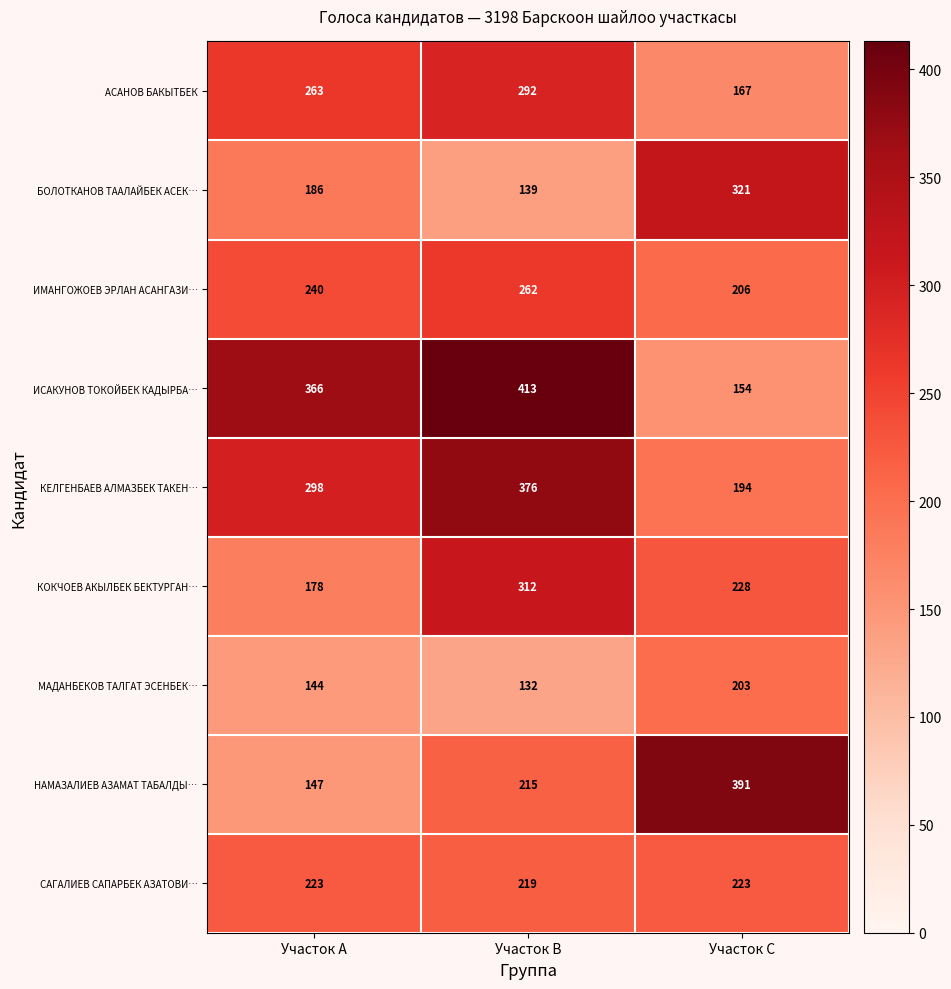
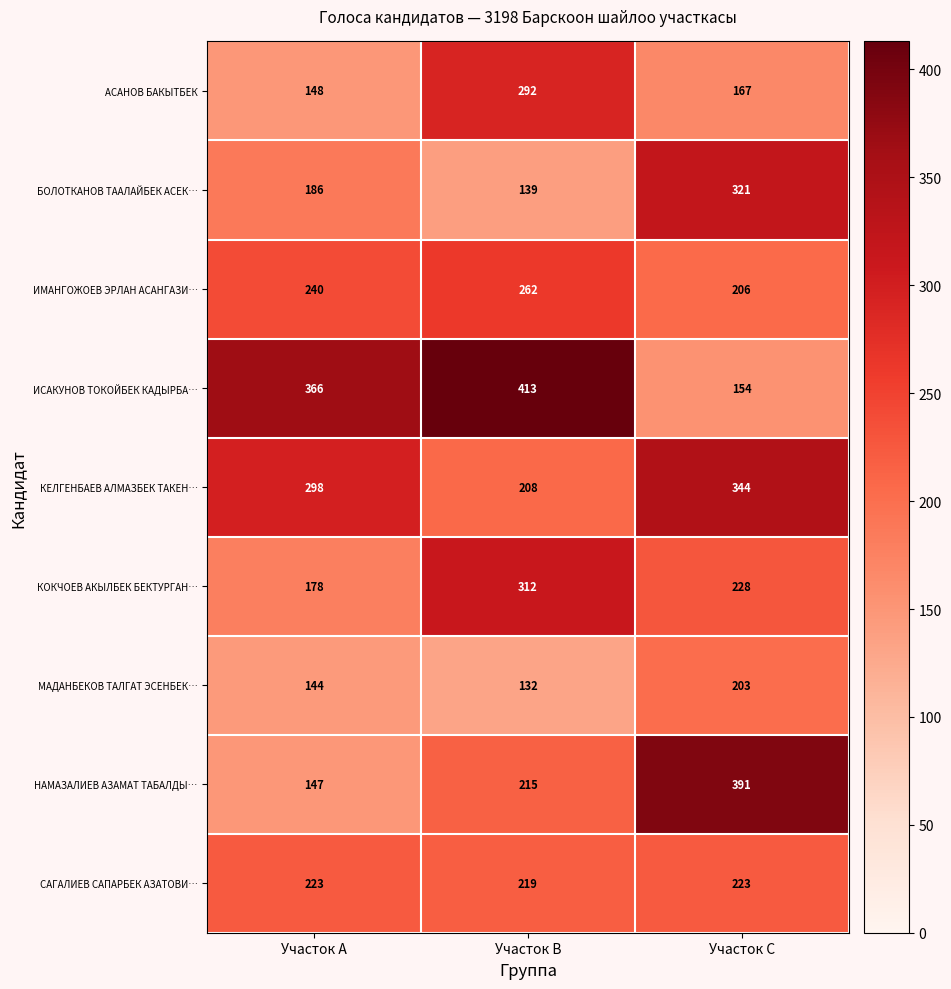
АСАНОВ БАКЫТБЕК, Участок A: 263 -> 148
КЕЛГЕНБАЕВ АЛМАЗБЕК ТАКЕН…, Участок B: 376 -> 208
КЕЛГЕНБАЕВ АЛМАЗБЕК ТАКЕН…, Участок C: 194 -> 344
